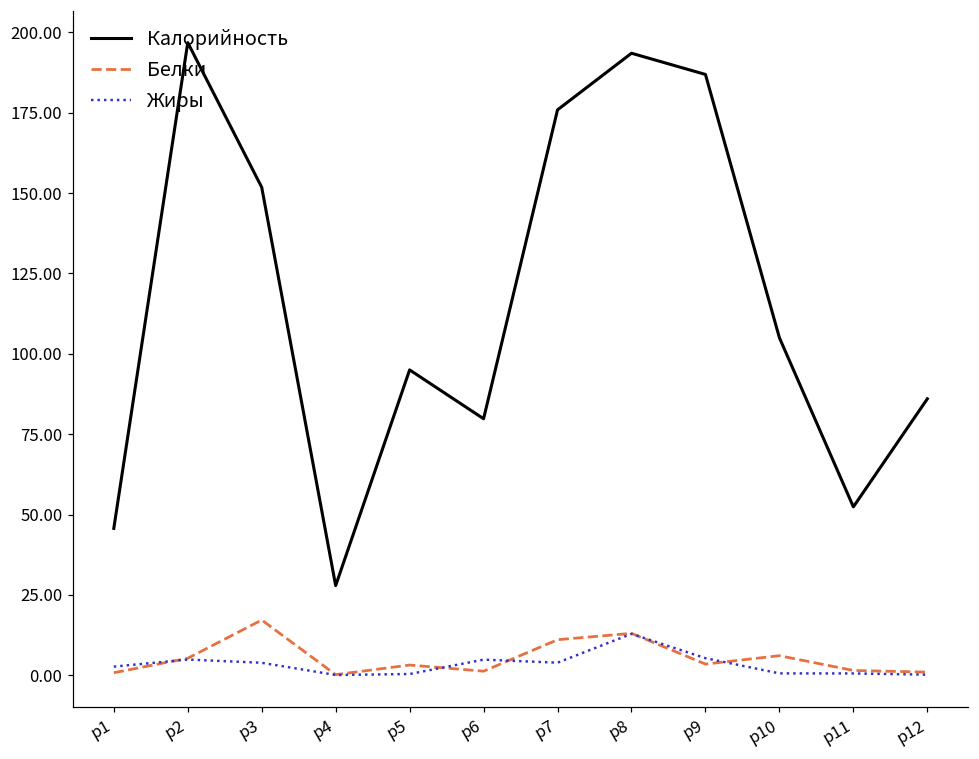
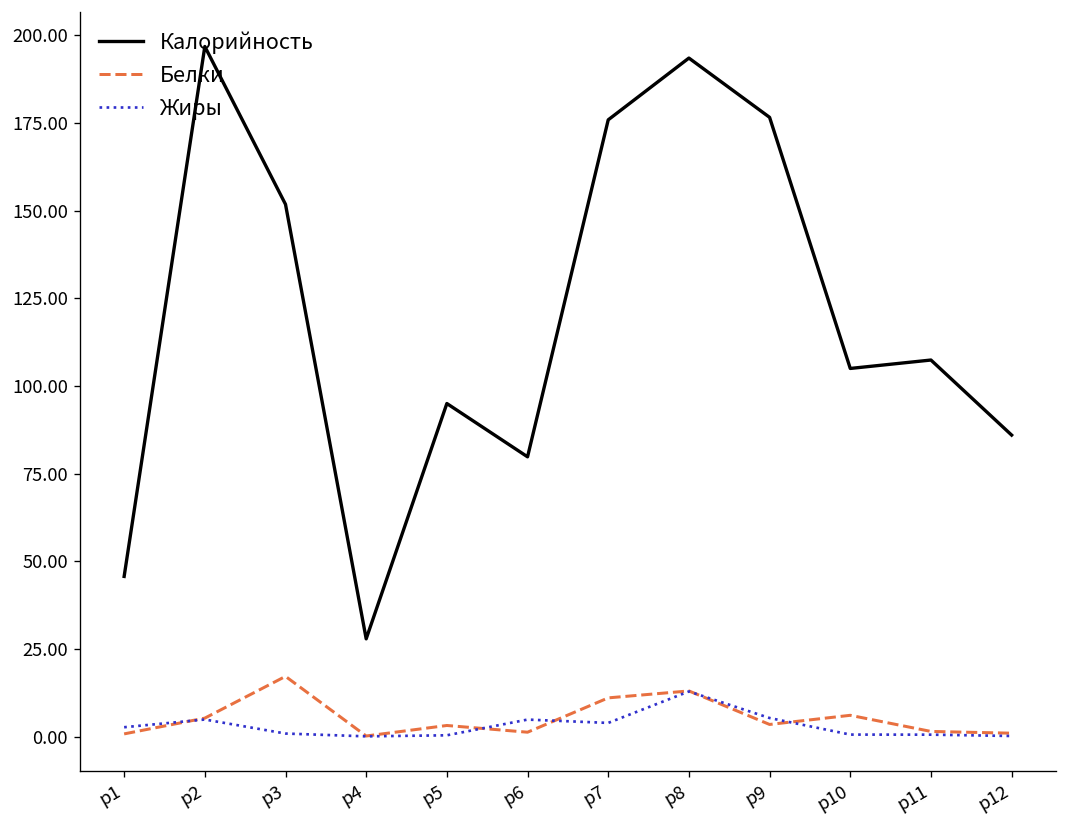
Жиры, р3: 4 -> 1
Калорийность, р9: 187 -> 177
Калорийность, р11: 52 -> 107
